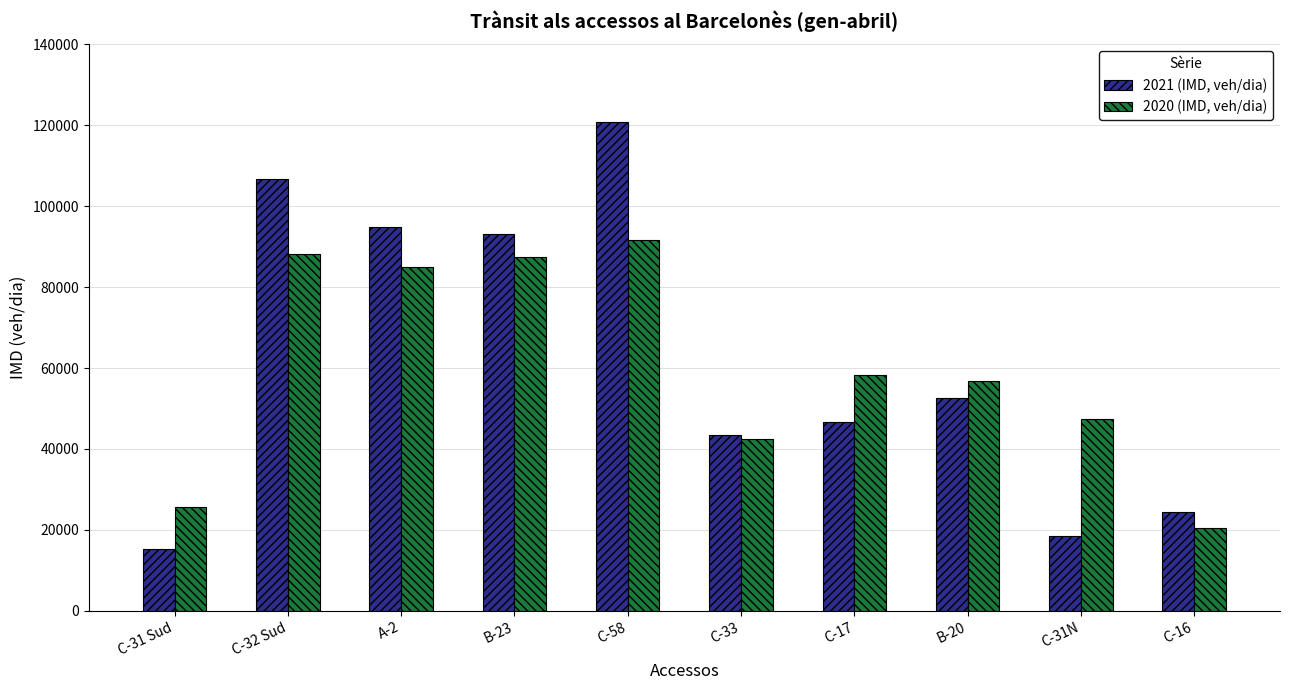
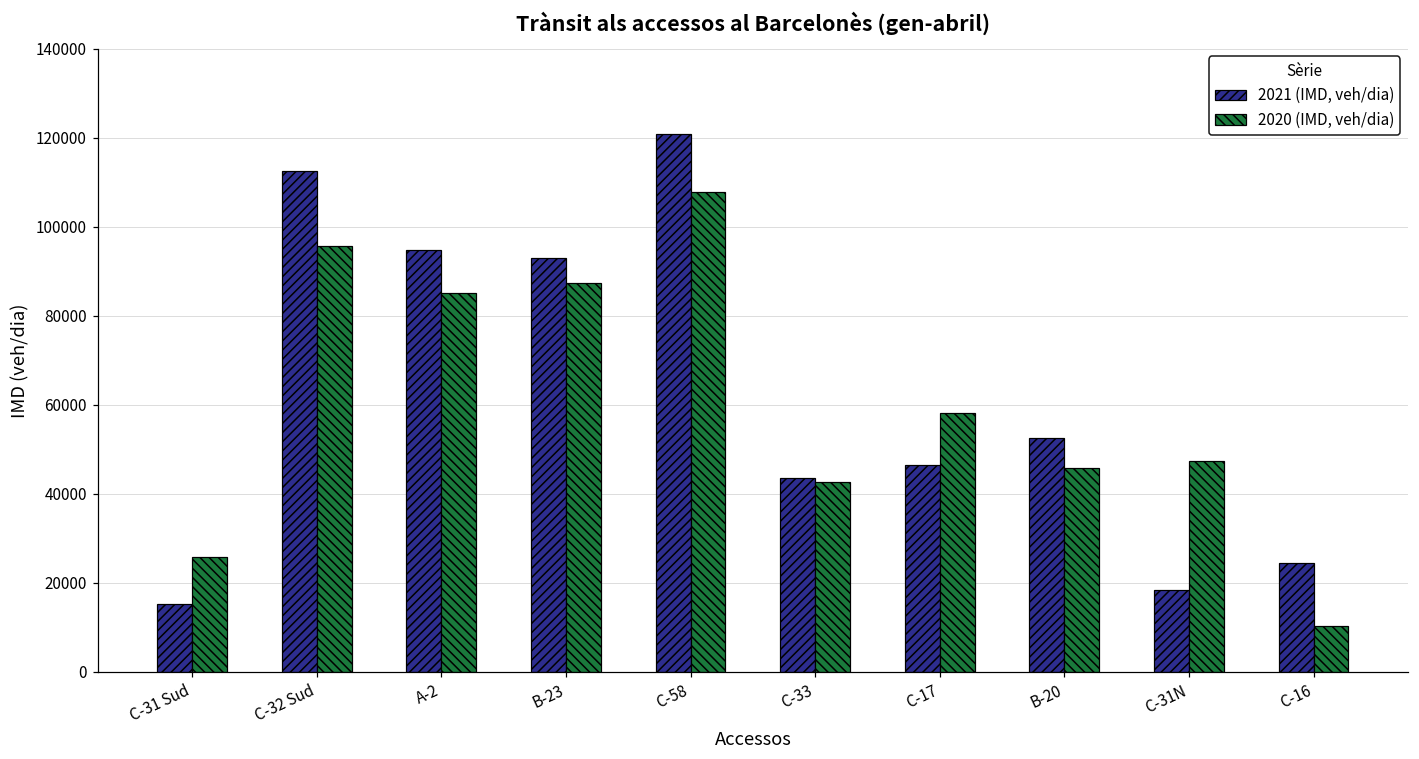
2021 (IMD, veh/dia), C-32 Sud: 107000 -> 113000
2020 (IMD, veh/dia), C-32 Sud: 88000 -> 96000
2020 (IMD, veh/dia), C-58: 92000 -> 108000
2020 (IMD, veh/dia), B-20: 57000 -> 46000
2020 (IMD, veh/dia), C-16: 21000 -> 10000
